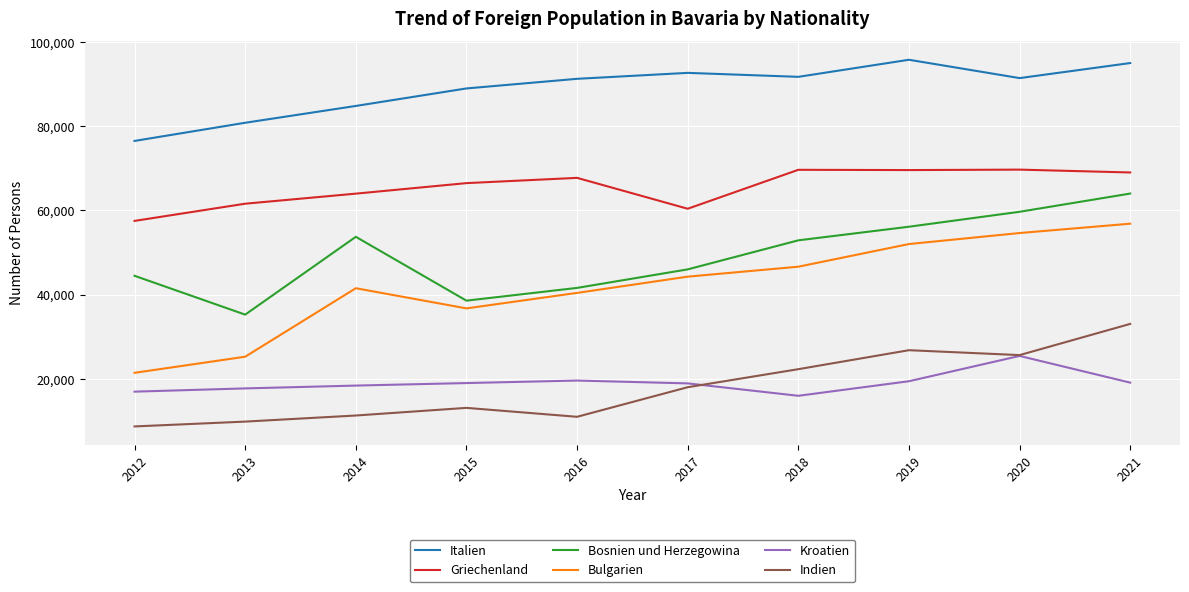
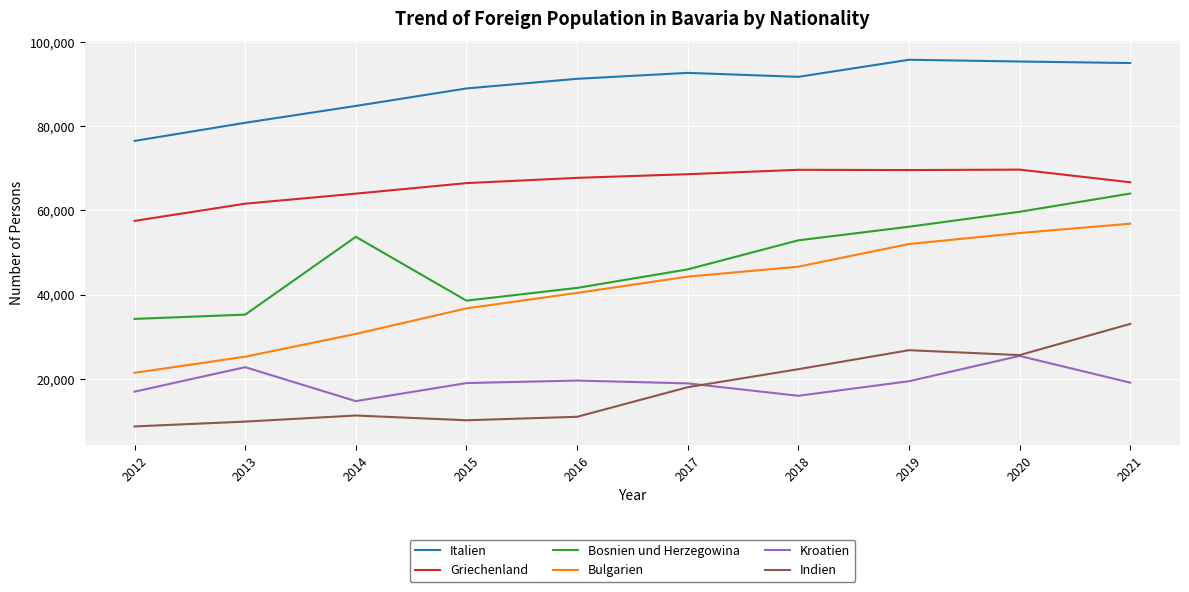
Bosnien und Herzegowina, 2012: 45,000 -> 34,000
Kroatien, 2013: 18,000 -> 23,000
Bulgarien, 2014: 42,000 -> 31,000
Kroatien, 2014: 18,000 -> 15,000
Indien, 2015: 13,000 -> 10,000
Griechenland, 2017: 60,000 -> 69,000
Italien, 2020: 91,000 -> 95,000
Griechenland, 2021: 69,000 -> 67,000
